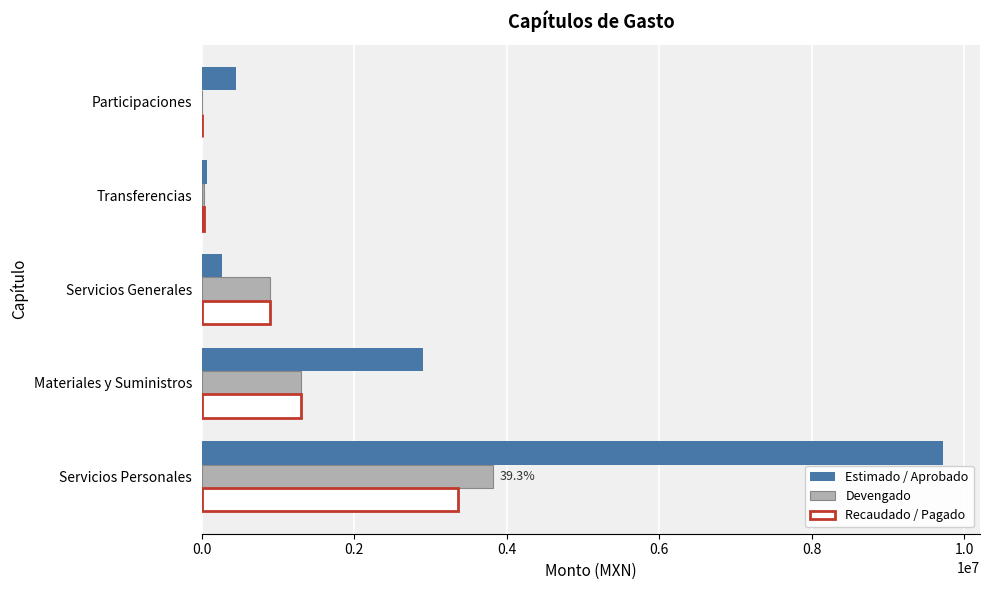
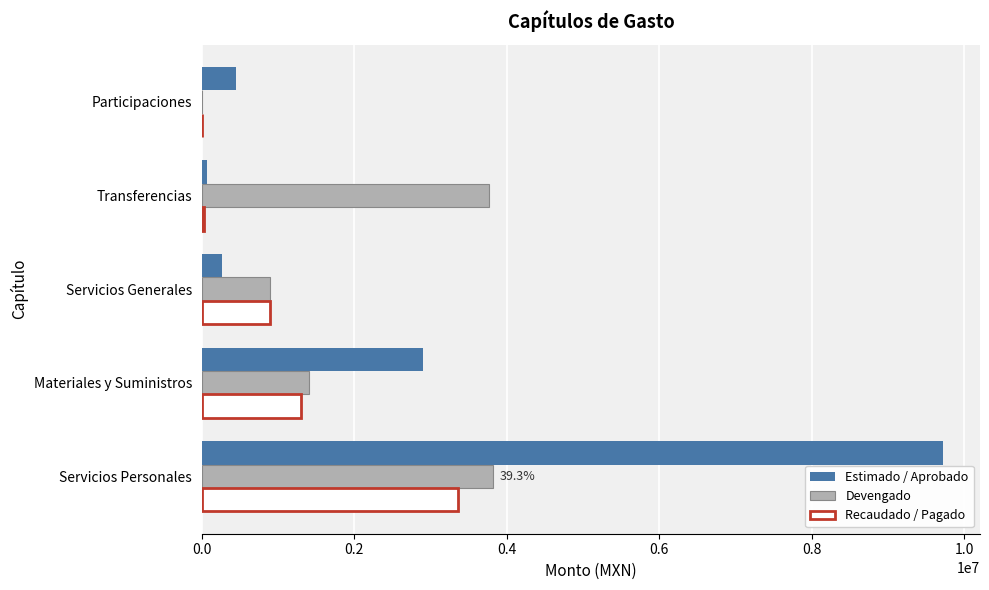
Devengado, Transferencias: 0 -> 3800000
Devengado, Materiales y Suministros: 1300000 -> 1400000
